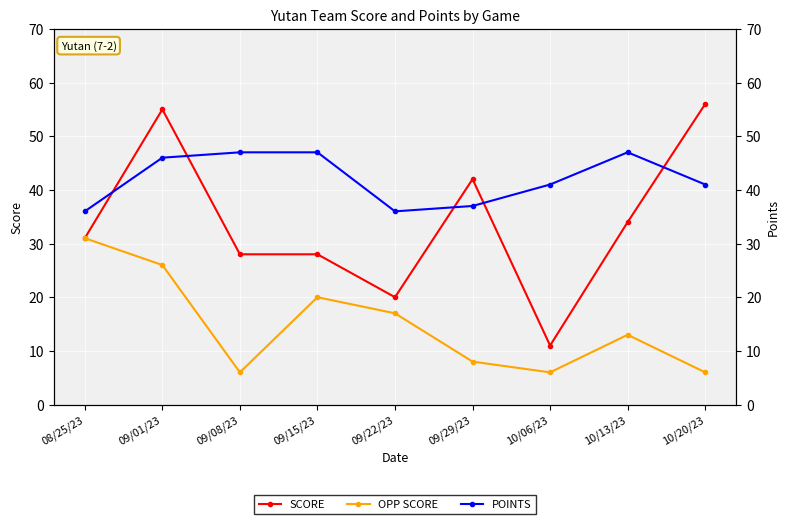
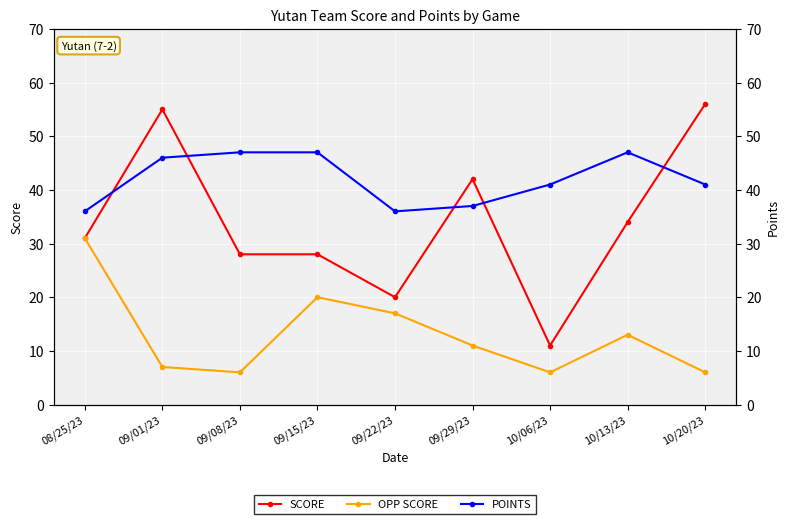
OPP SCORE, 09/01/23: 26 -> 7
OPP SCORE, 09/29/23: 8 -> 11
